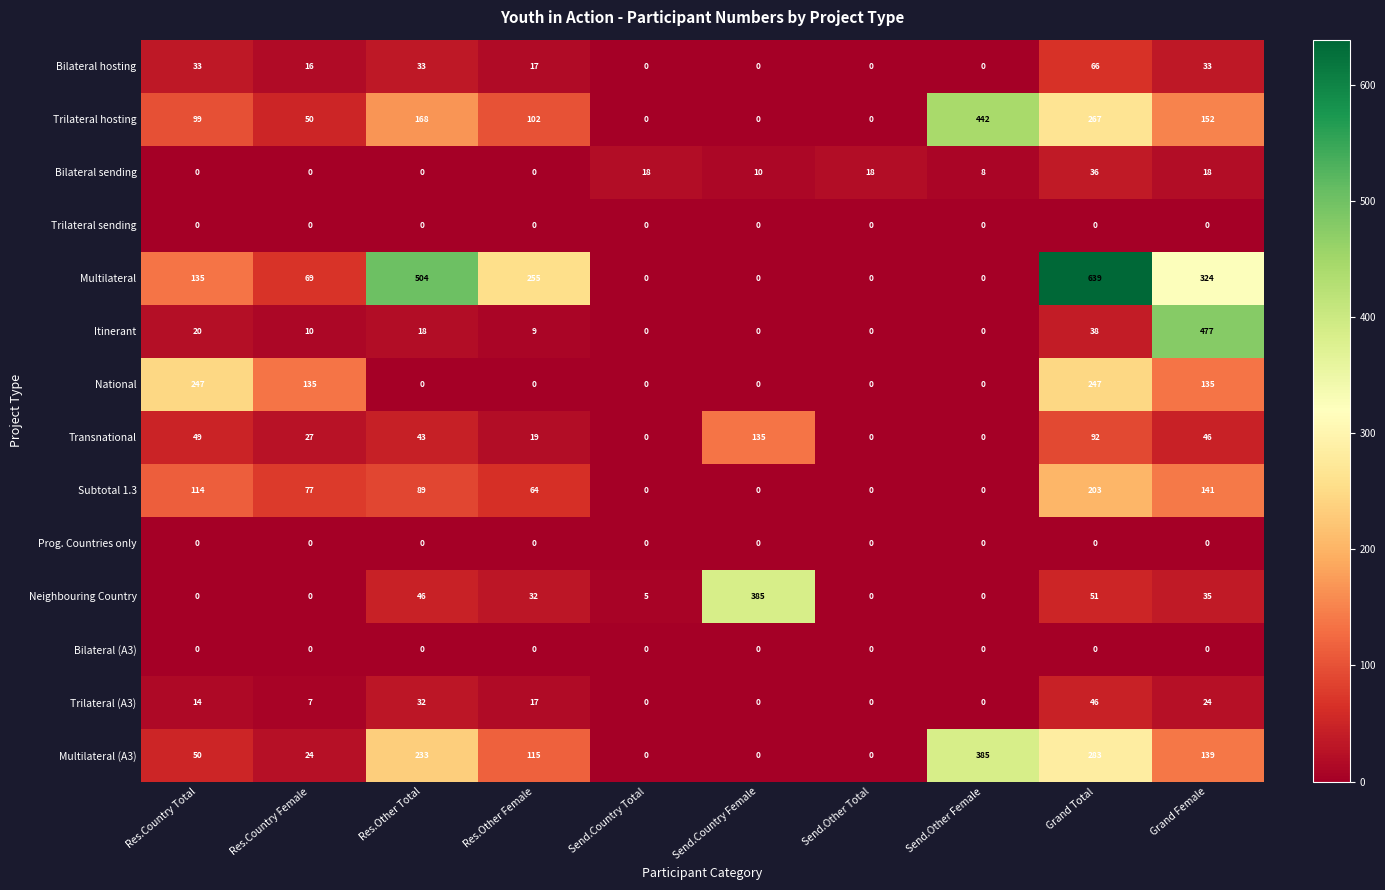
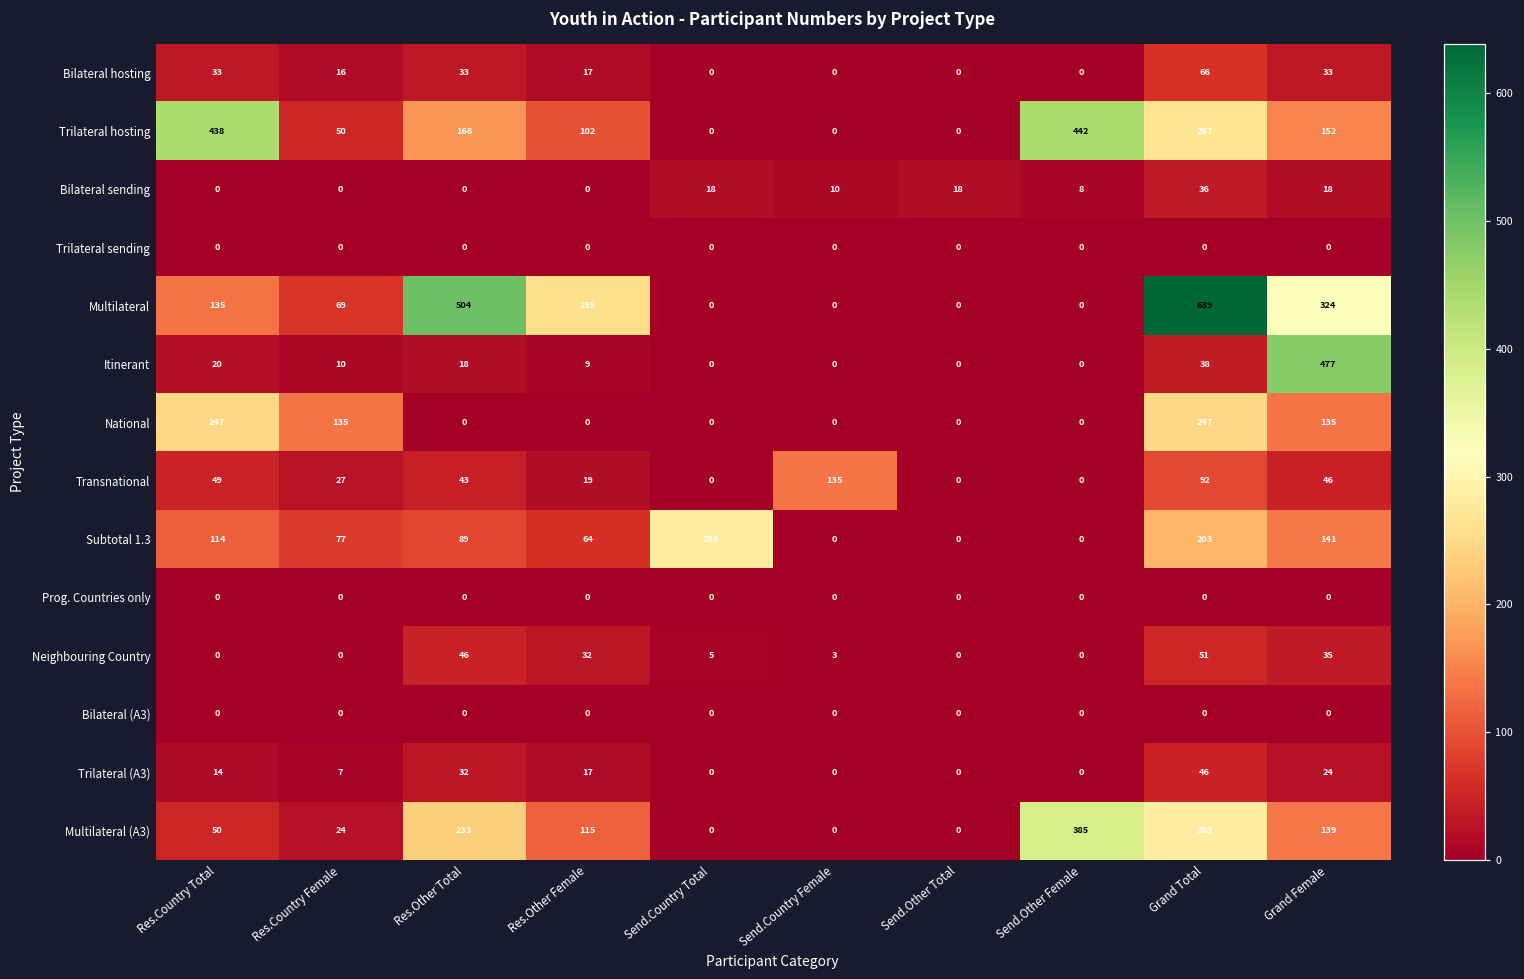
Trilateral hosting, Res.Country Total: 99 -> 438
Subtotal 1.3, Send.Country Total: 0 -> 284
Neighbouring Country, Send.Country Female: 385 -> 3
